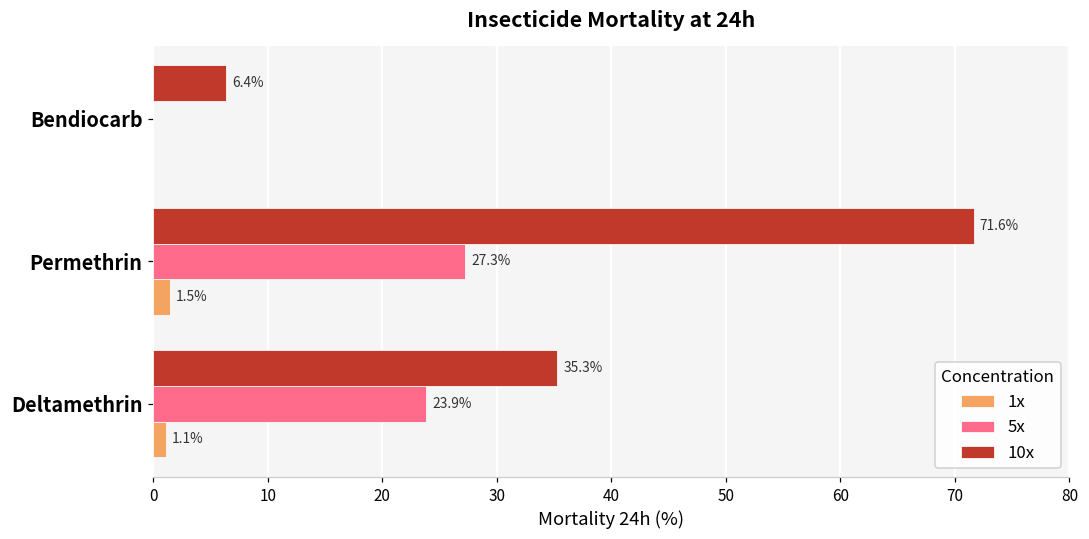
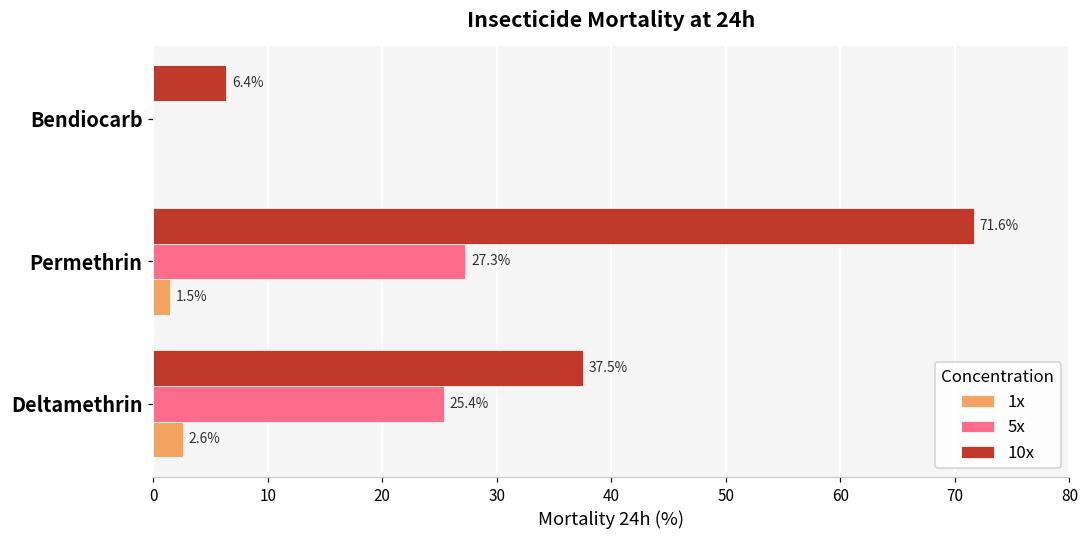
10x, Deltamethrin: 35.3% -> 37.5%
5x, Deltamethrin: 23.9% -> 25.4%
1x, Deltamethrin: 1.1% -> 2.6%
